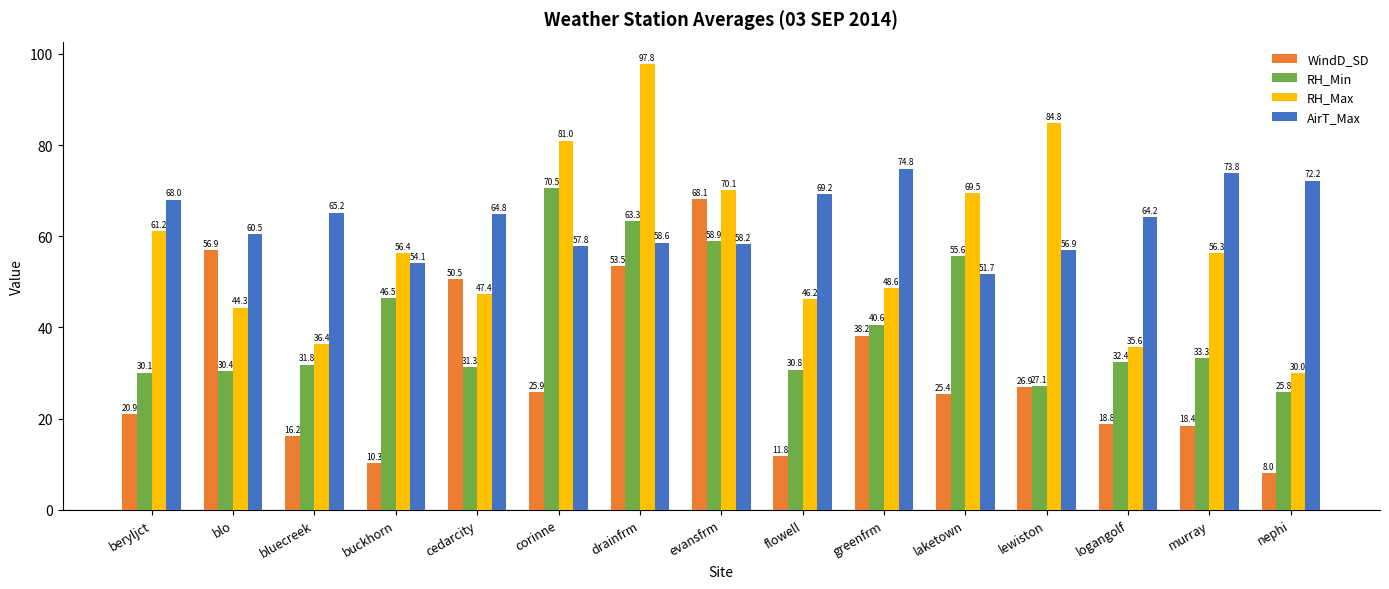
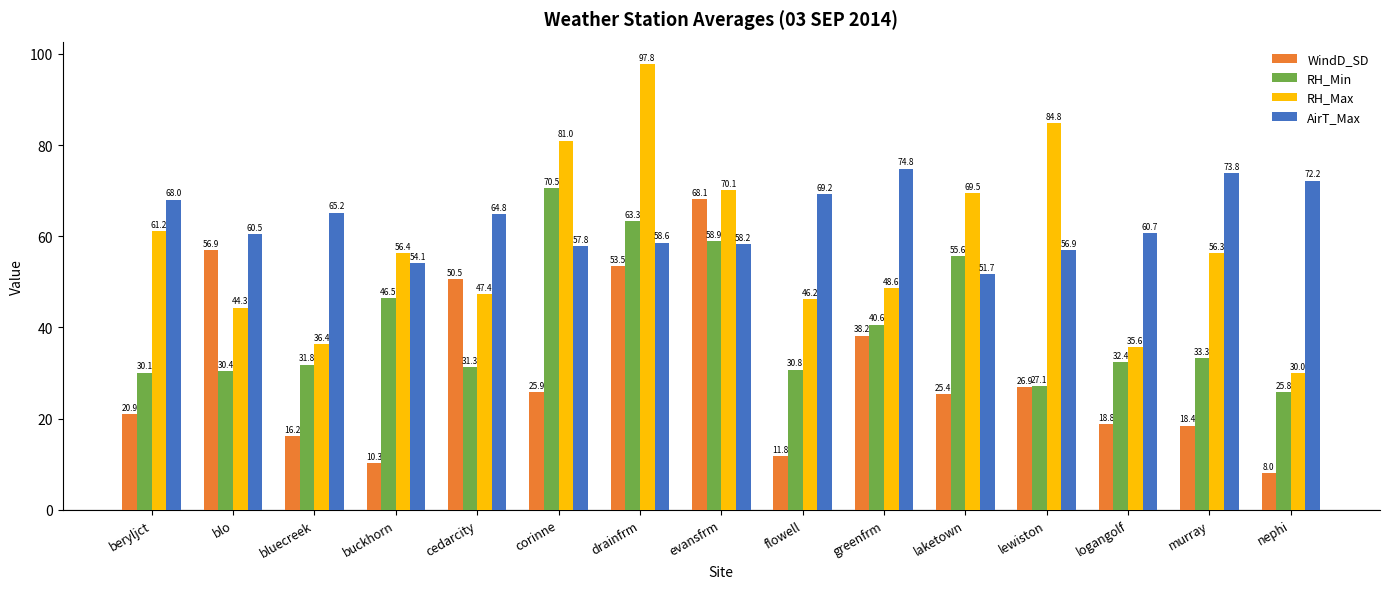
AirT_Max, logangolf: 64.2 -> 60.7
